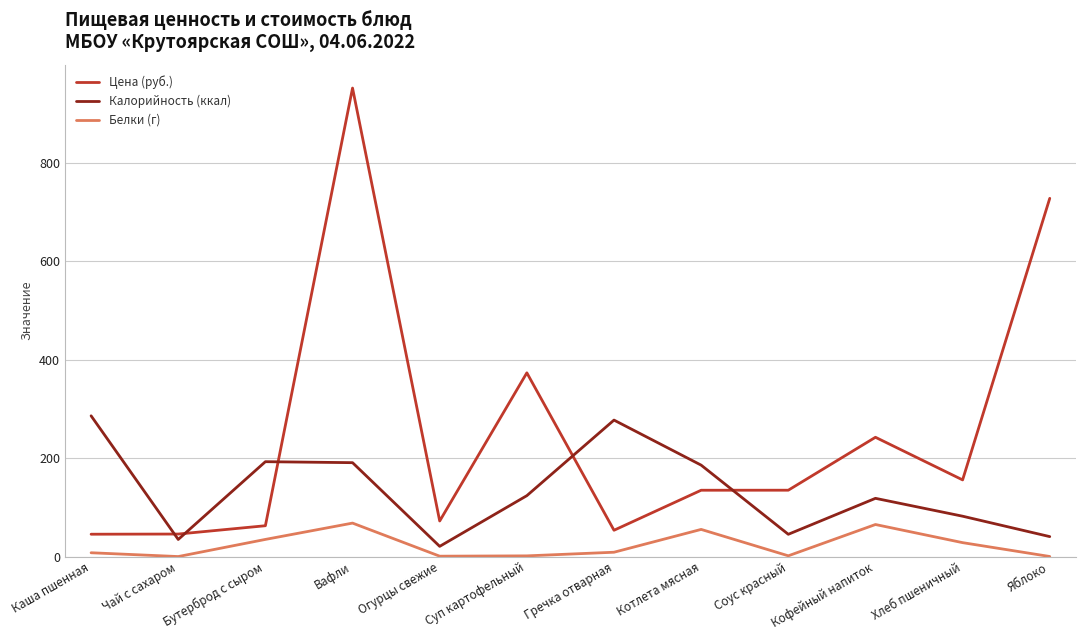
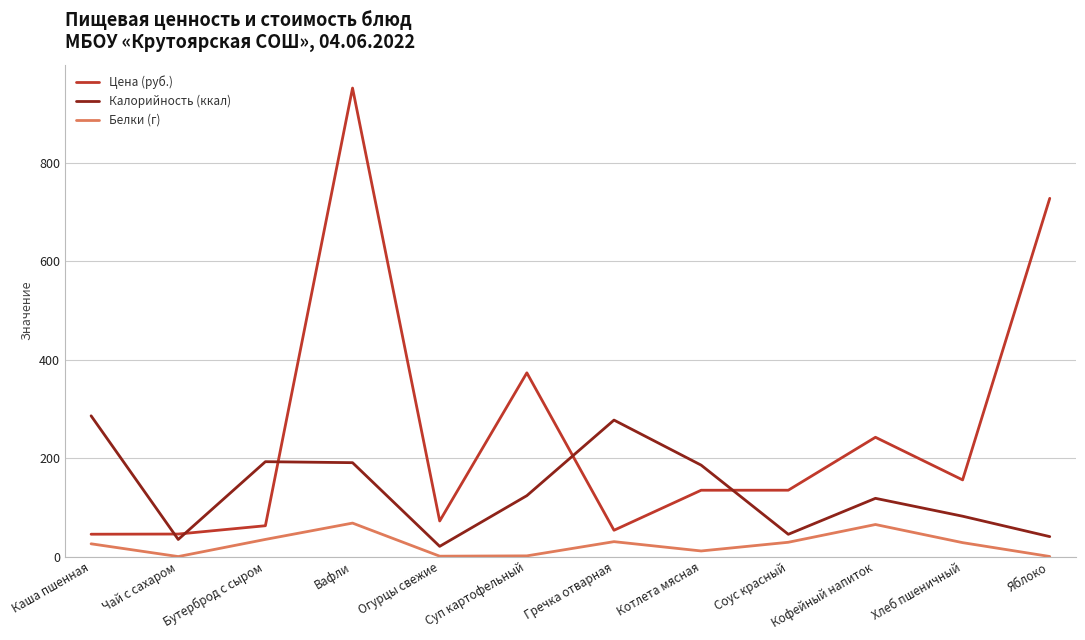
Белки (г), Каша пшенная: 10 -> 30
Белки (г), Гречка отварная: 10 -> 30
Белки (г), Котлета мясная: 60 -> 10
Белки (г), Соус красный: 0 -> 30
